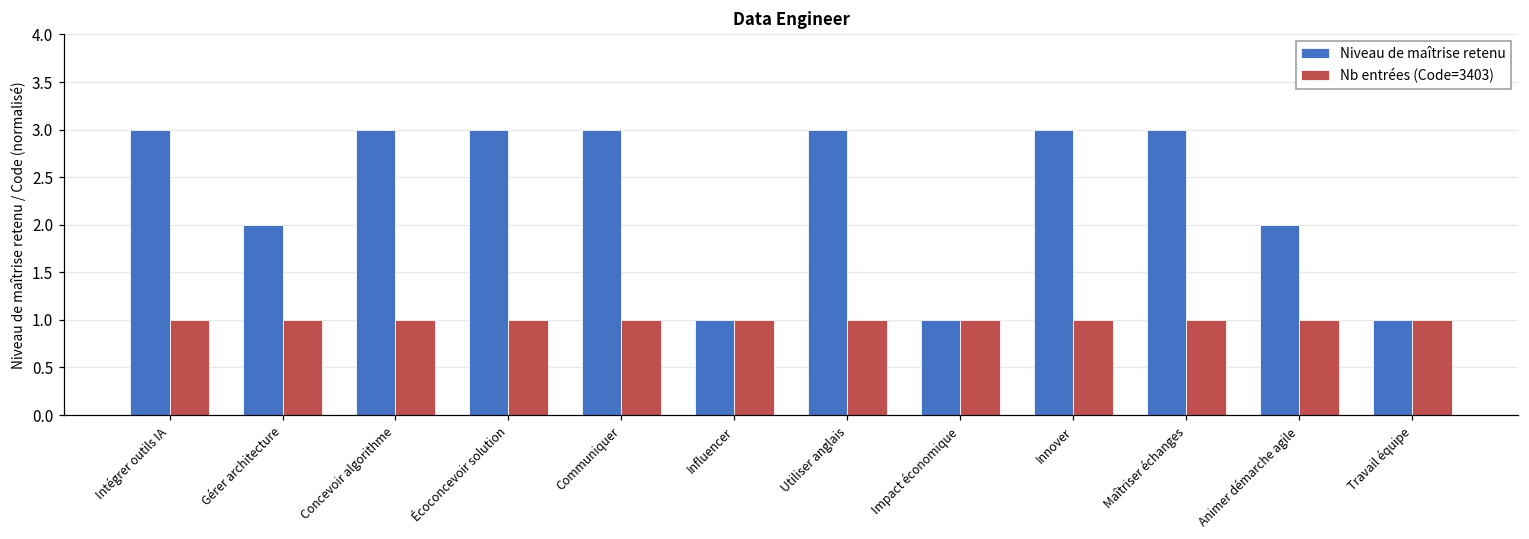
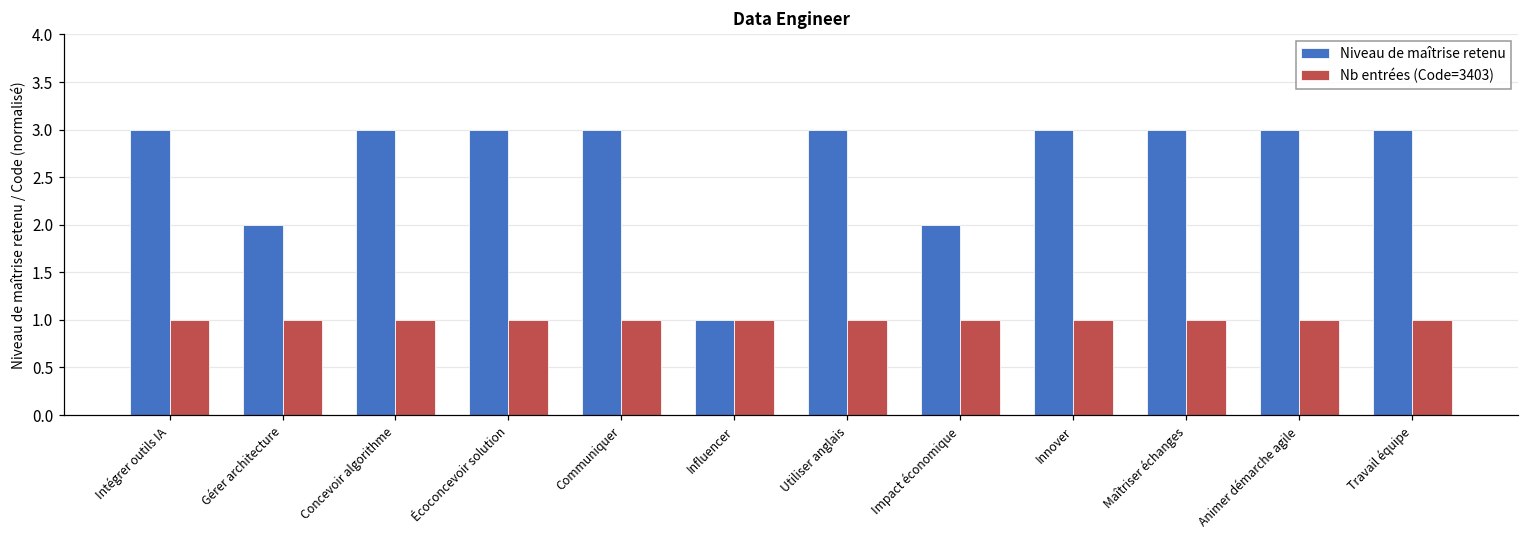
Niveau de maîtrise retenu, Impact économique: 1 -> 2
Niveau de maîtrise retenu, Animer démarche agile: 2 -> 3
Niveau de maîtrise retenu, Travail équipe: 1 -> 3
